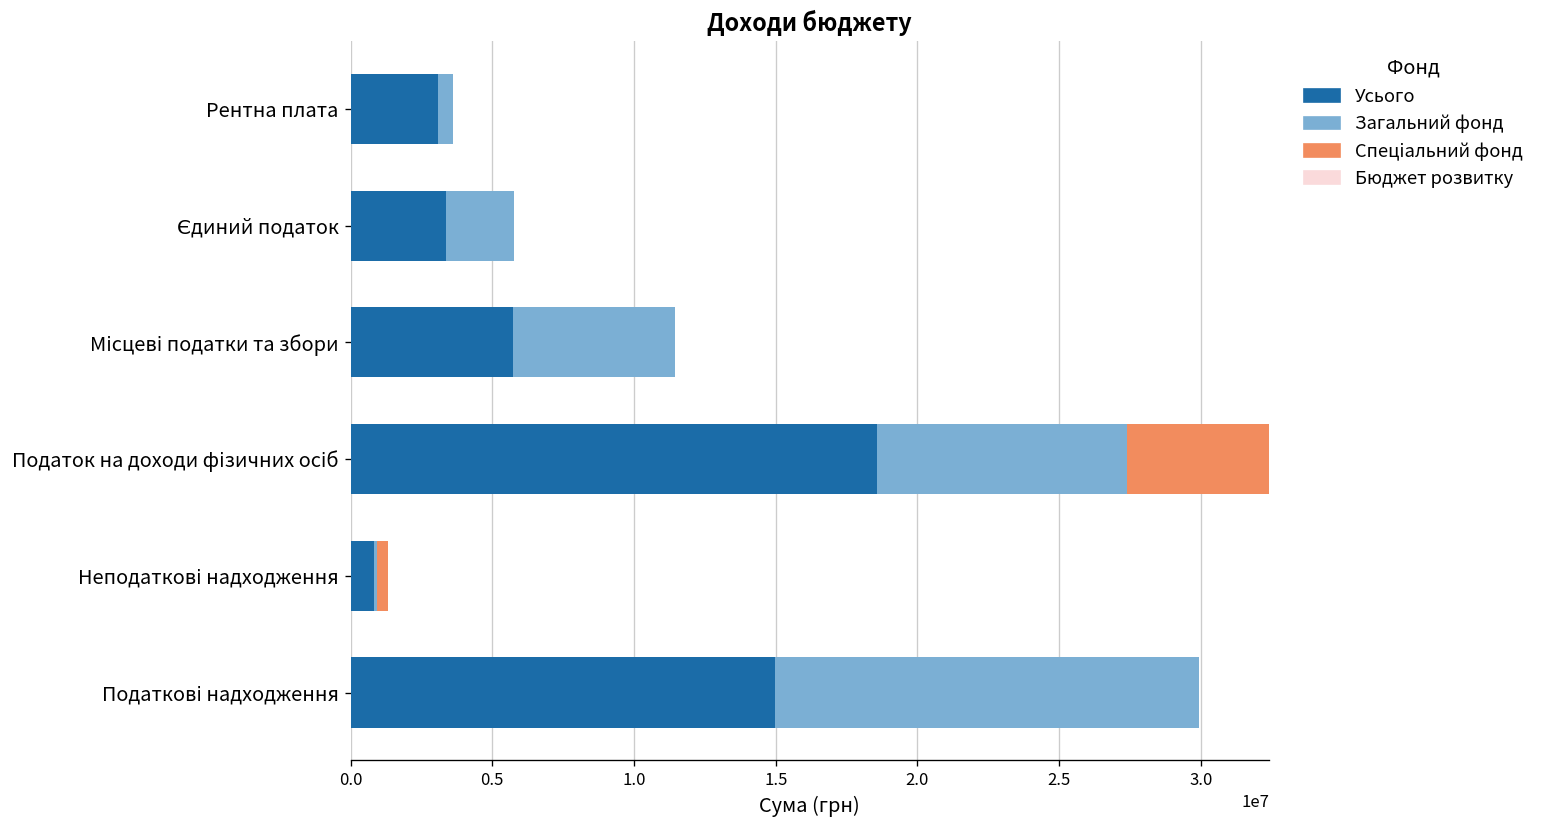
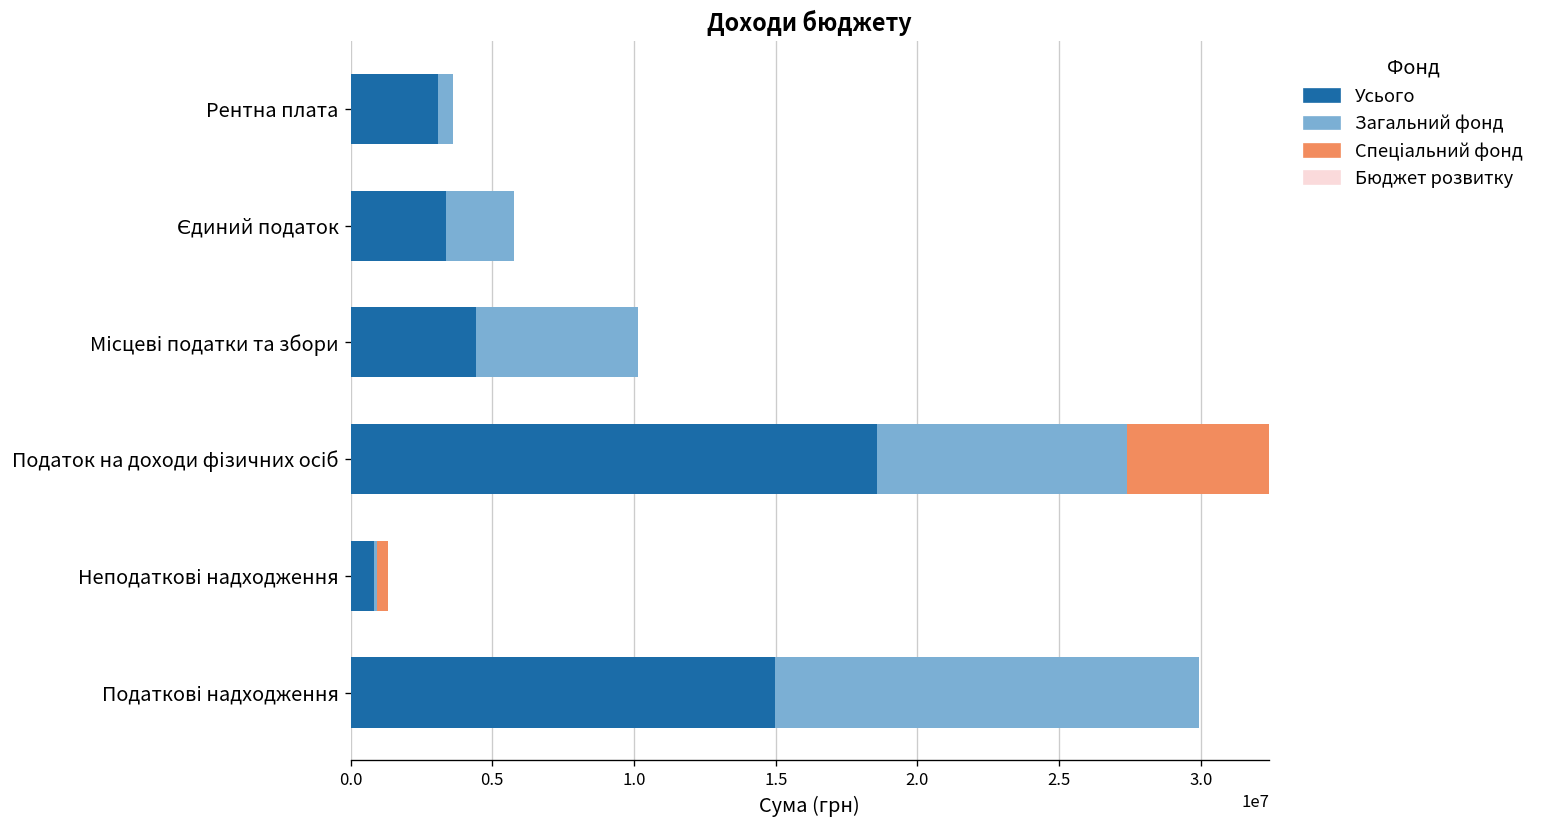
Усього, Місцеві податки та збори: 5700000 -> 4400000
